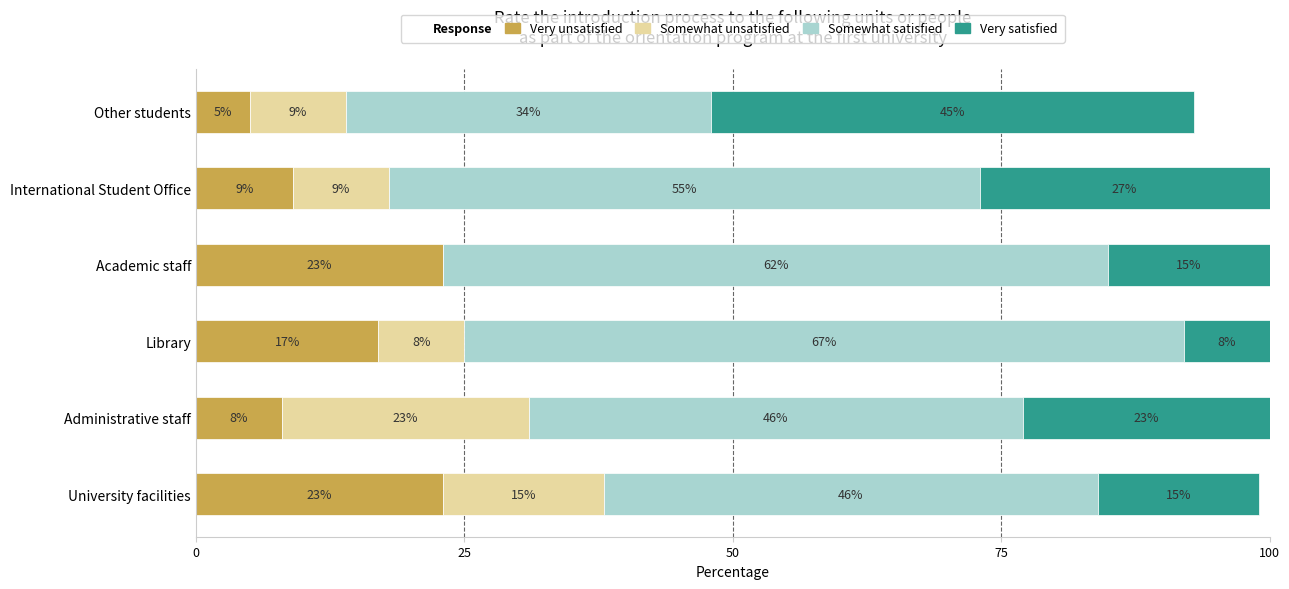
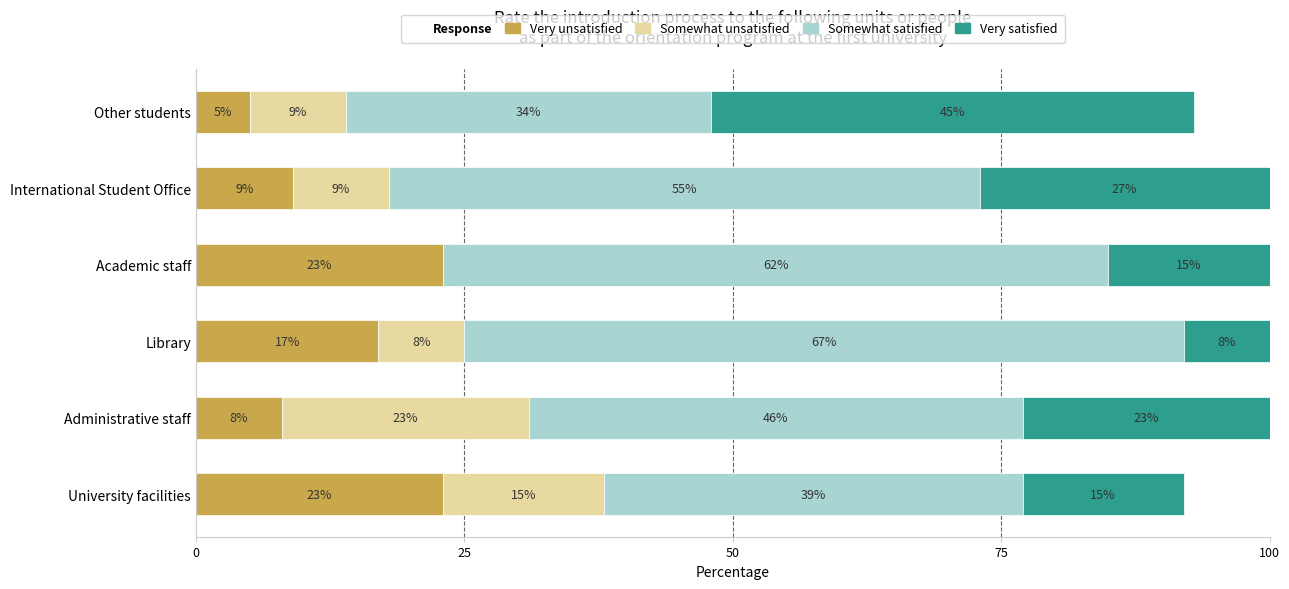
Somewhat satisfied, University facilities: 46% -> 39%
